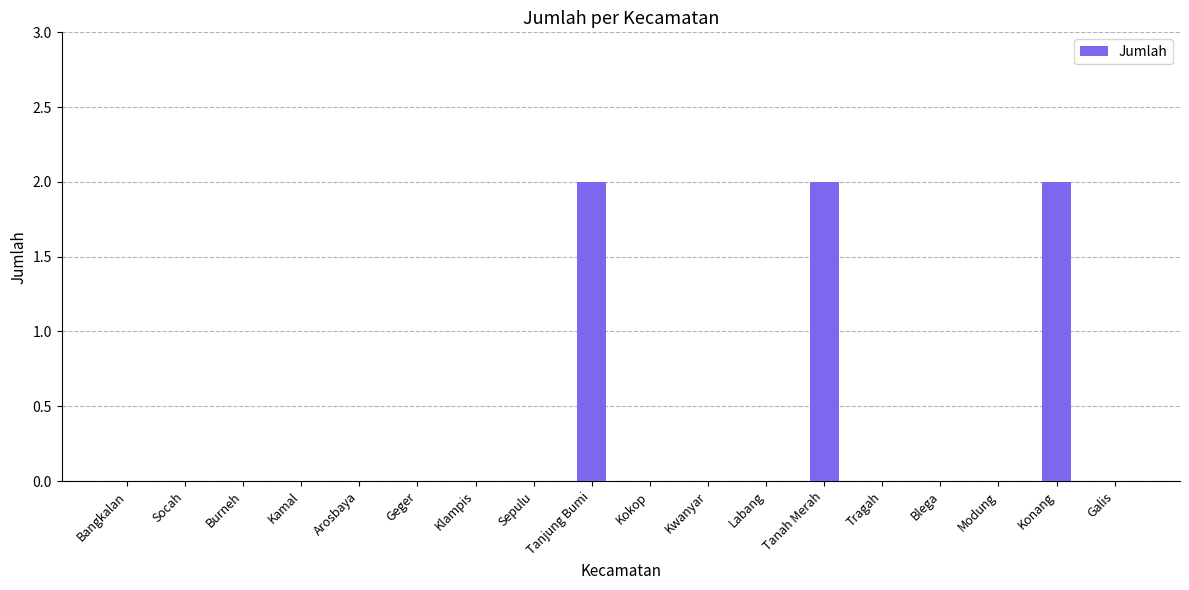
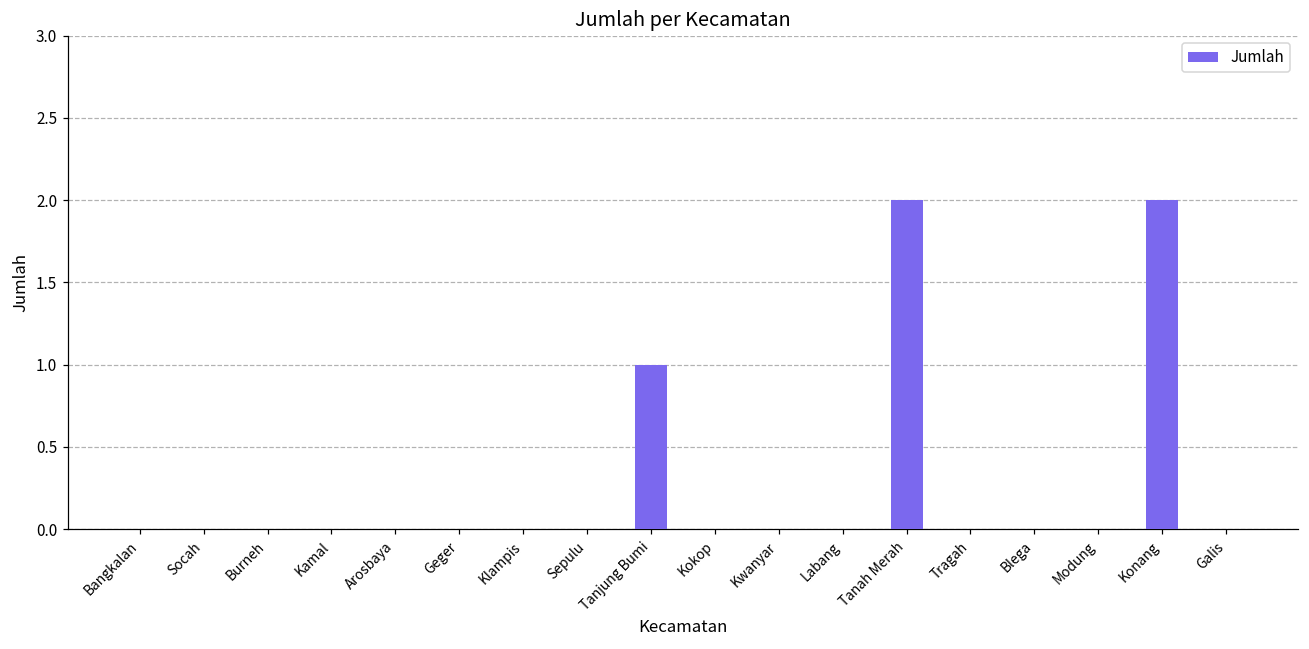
Tanjung Bumi: 2 -> 1
